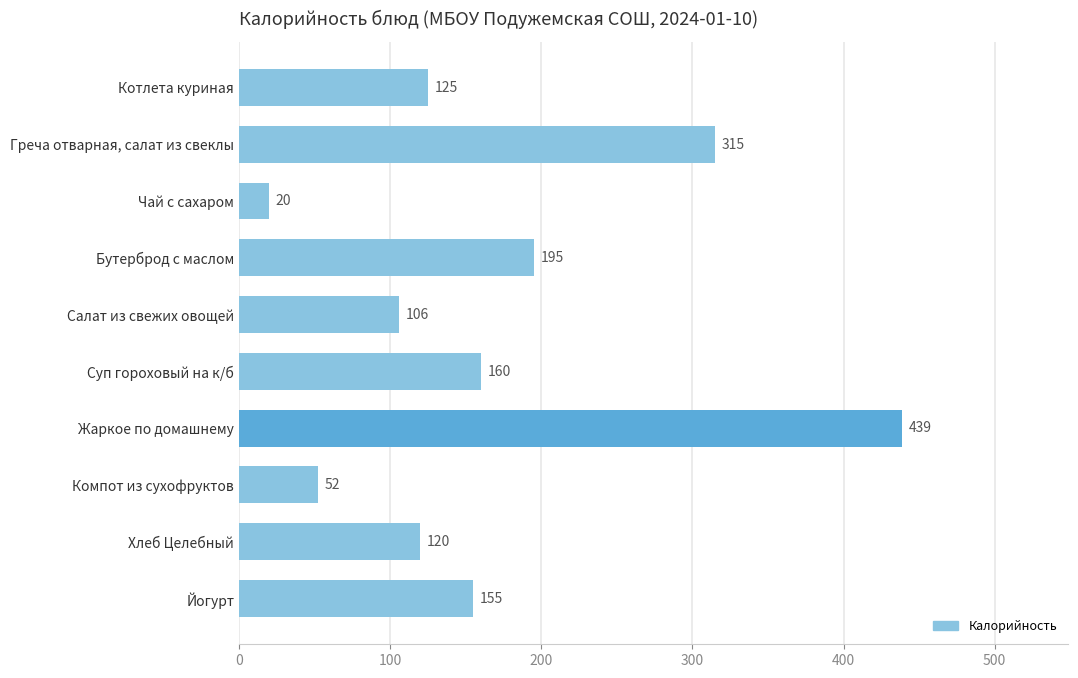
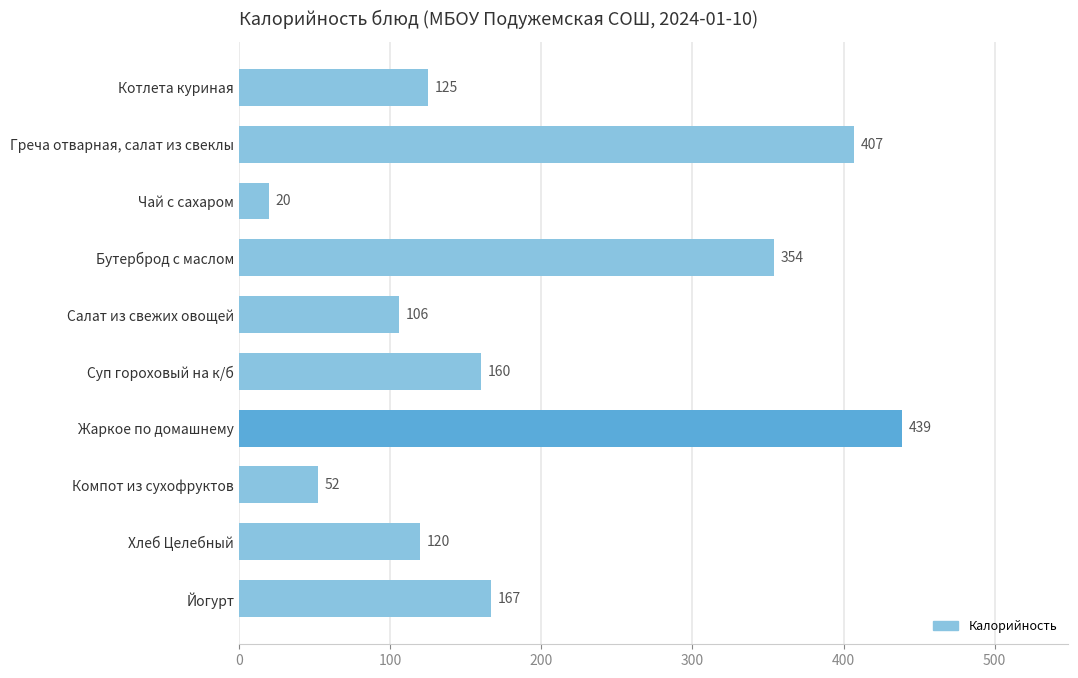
Греча отварная, салат из свеклы: 315 -> 407
Бутерброд с маслом: 195 -> 354
Йогурт: 155 -> 167
